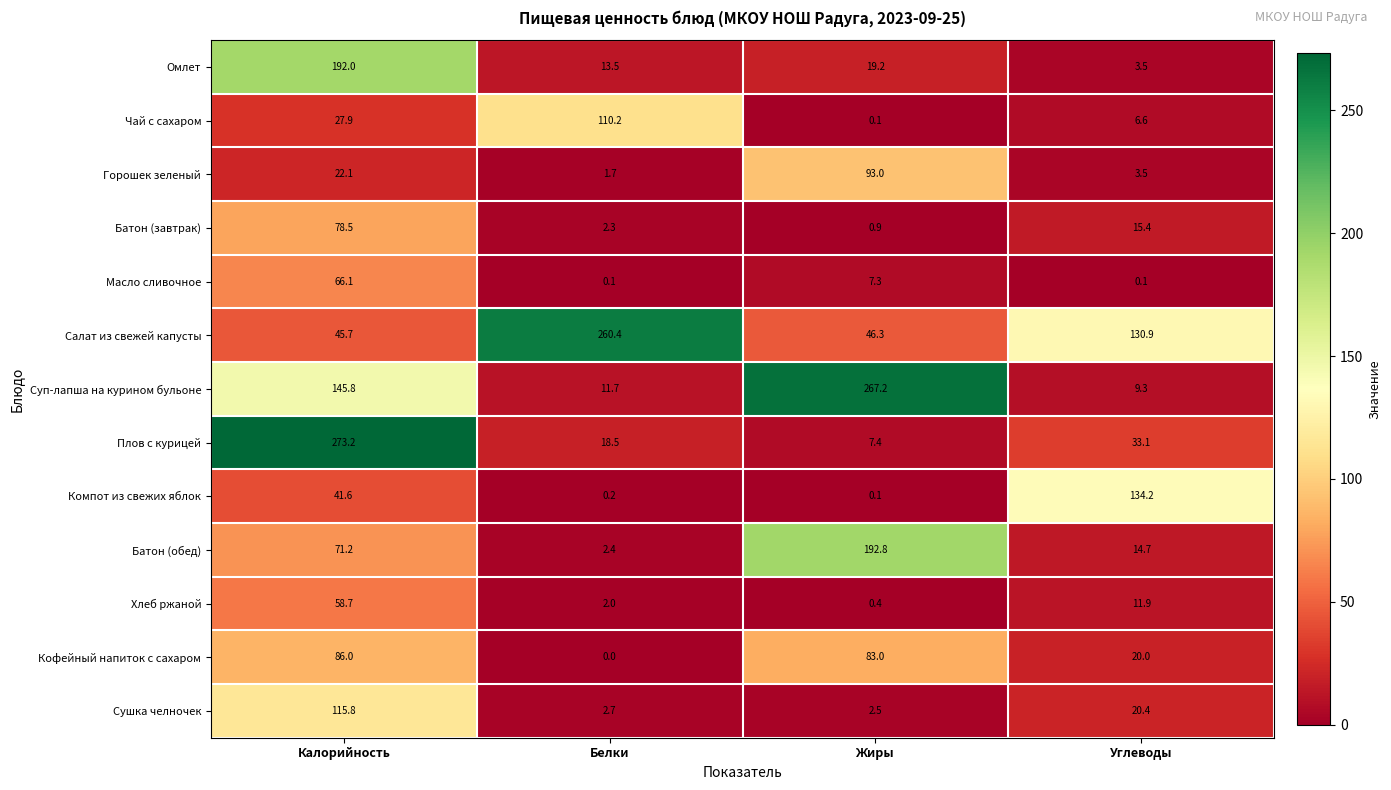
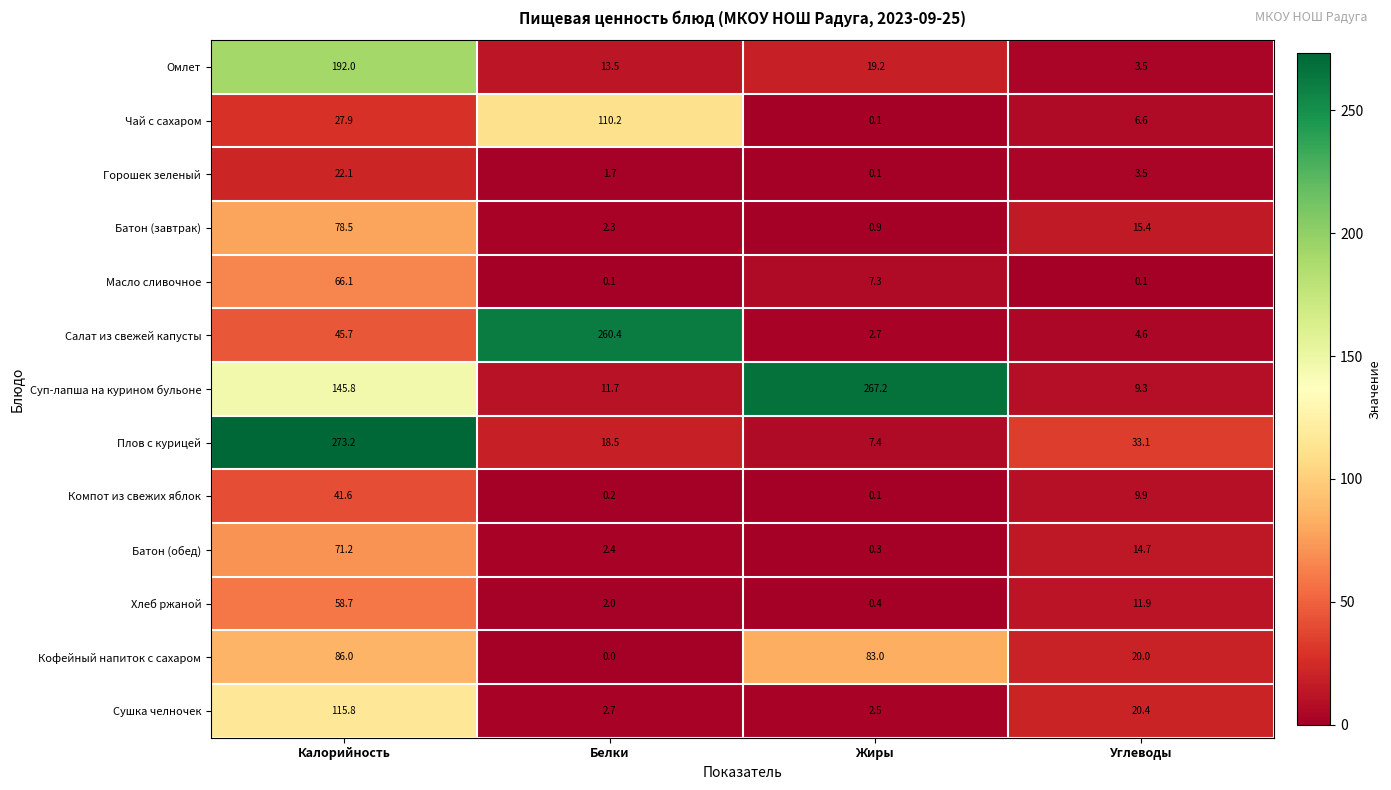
Горошек зеленый, Жиры: 93.0 -> 0.1
Салат из свежей капусты, Жиры: 46.3 -> 2.7
Салат из свежей капусты, Углеводы: 130.9 -> 4.6
Компот из свежих яблок, Углеводы: 134.2 -> 9.9
Батон (обед), Жиры: 192.8 -> 0.3
